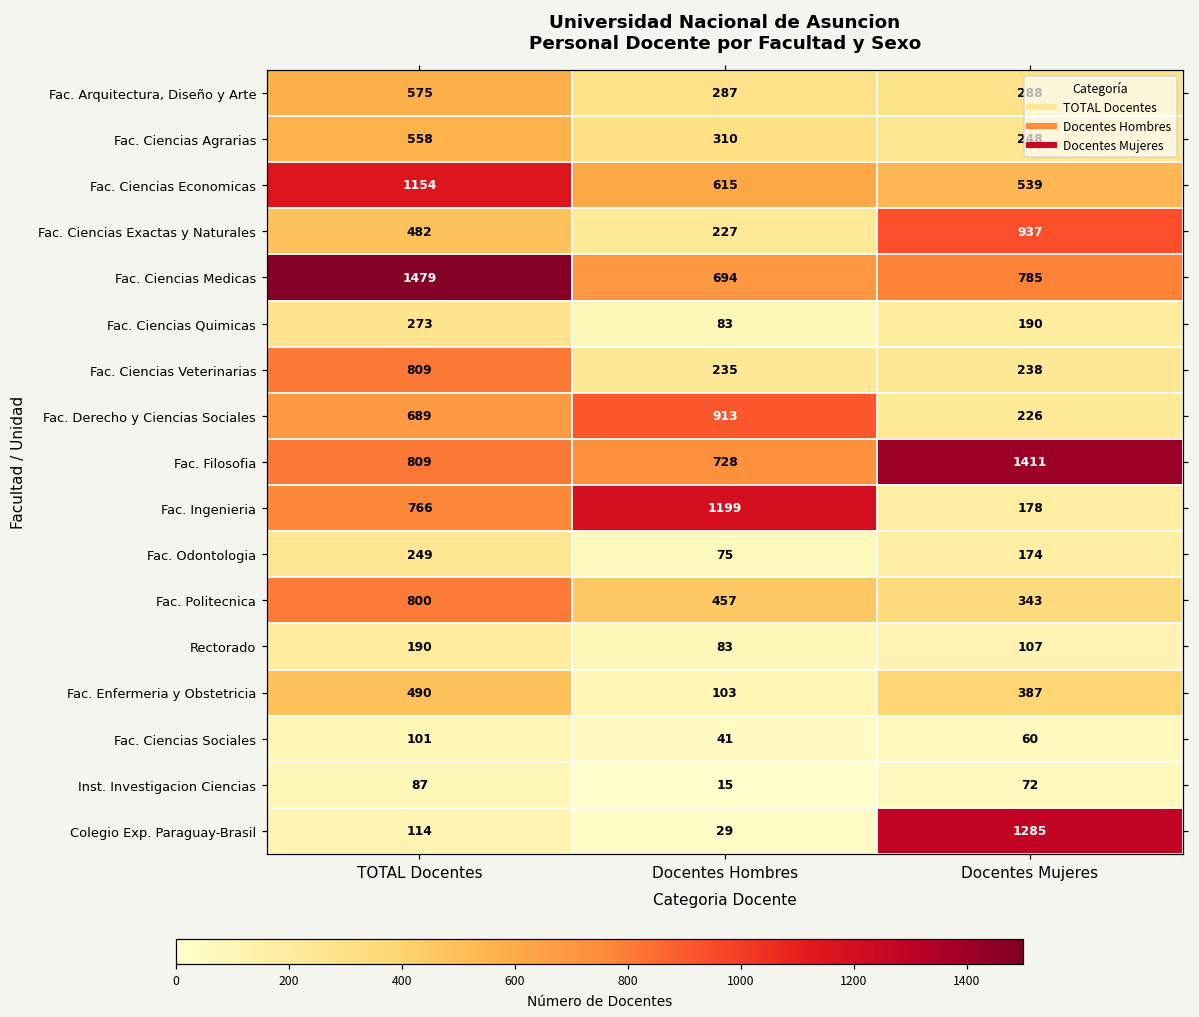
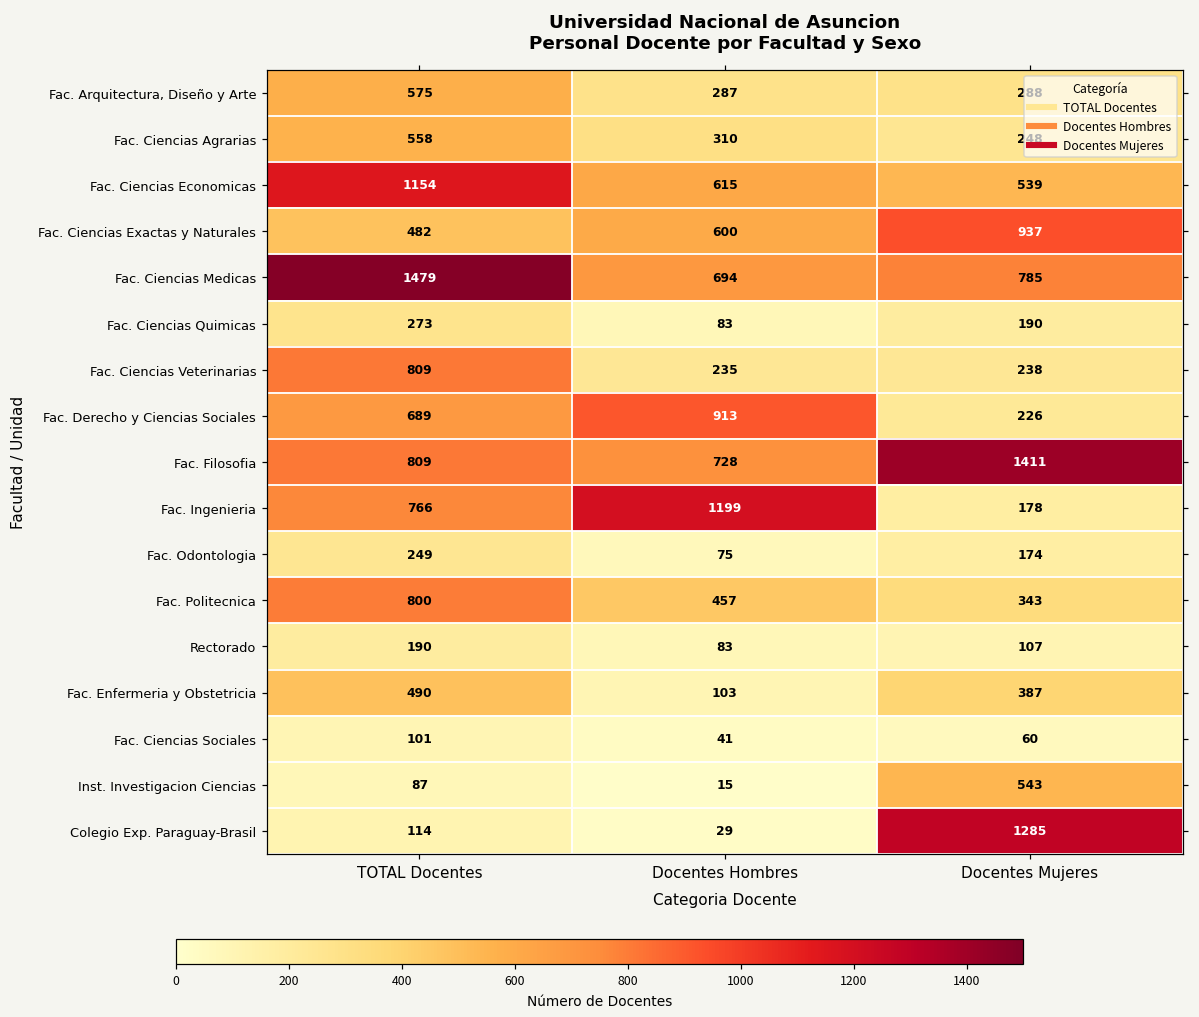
Fac. Ciencias Exactas y Naturales, Docentes Hombres: 227 -> 600
Inst. Investigacion Ciencias, Docentes Mujeres: 72 -> 543
